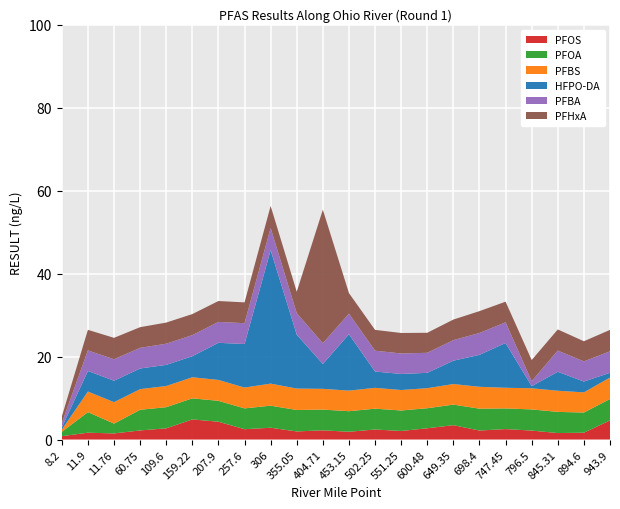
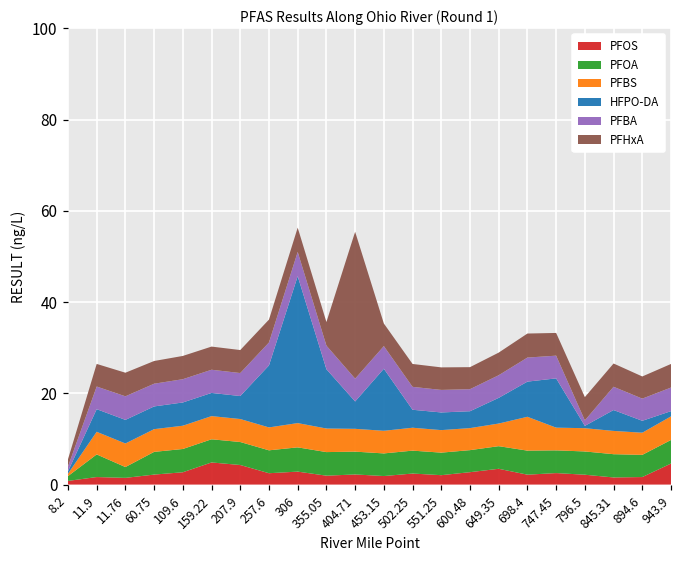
HFPO-DA, 207.9: 9 -> 5
HFPO-DA, 257.6: 11 -> 14
PFBS, 698.4: 5 -> 7
